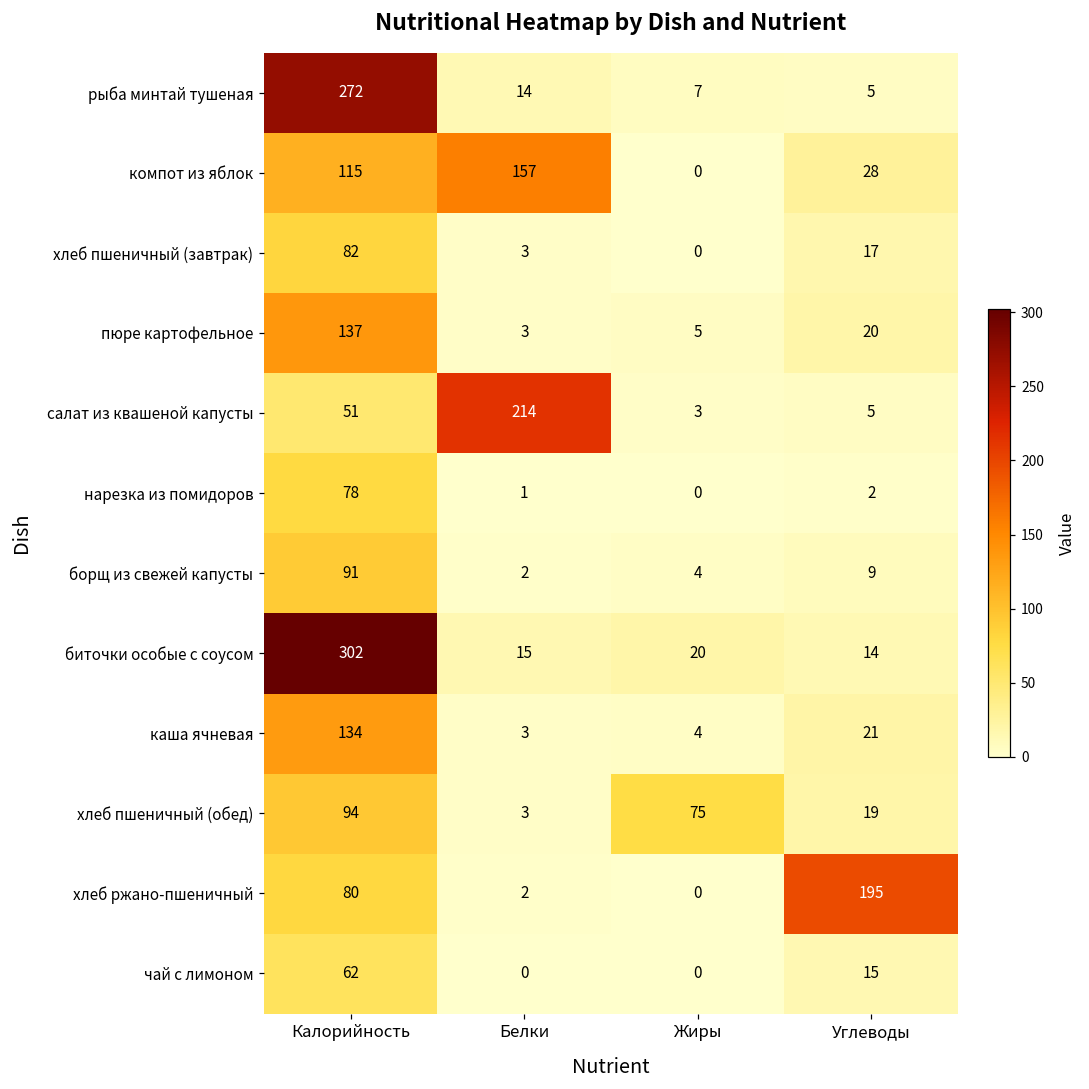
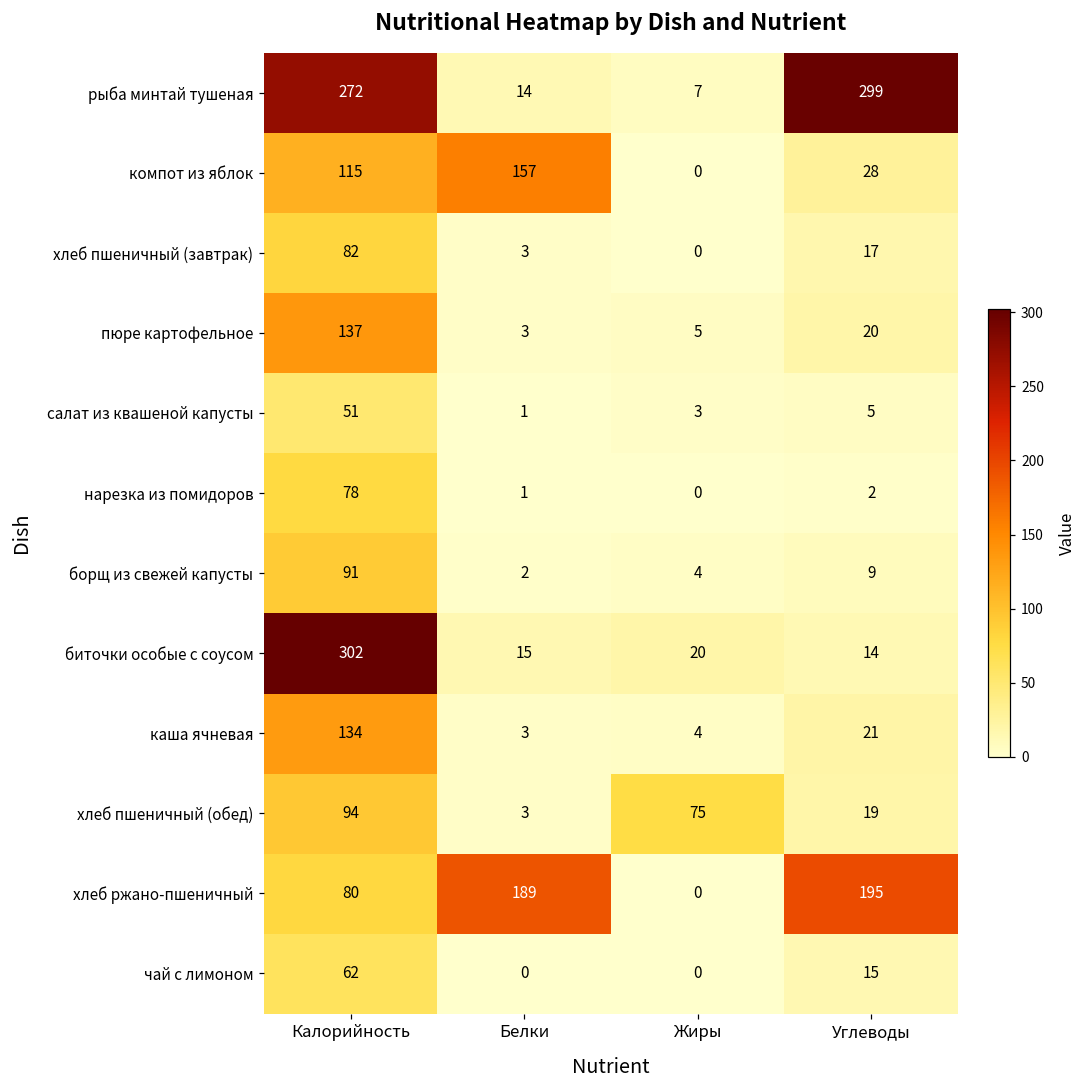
рыба минтай тушеная, Углеводы: 5 -> 299
салат из квашеной капусты, Белки: 214 -> 1
хлеб ржано-пшеничный, Белки: 2 -> 189
